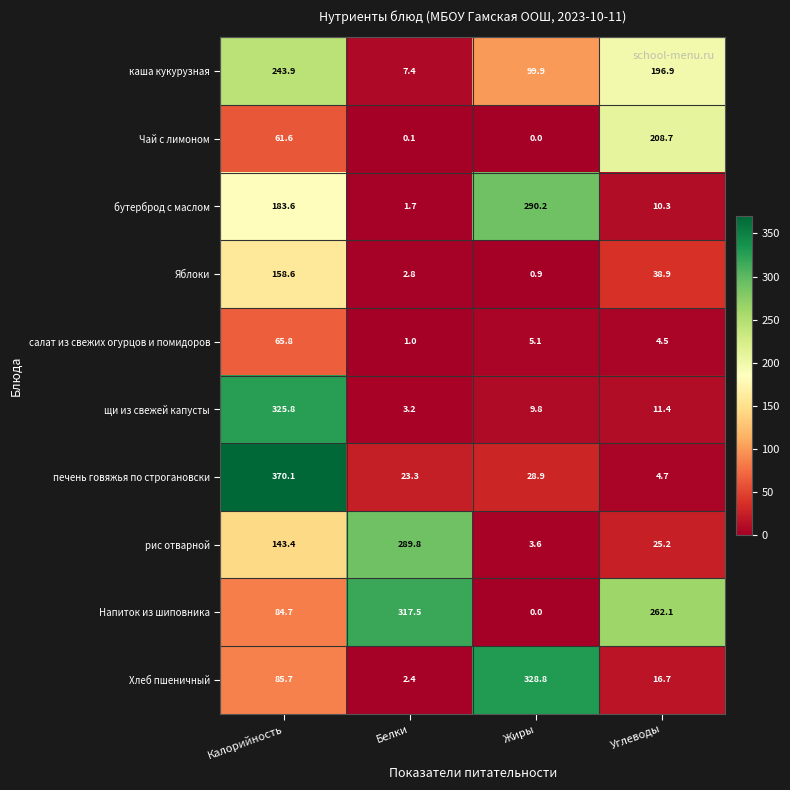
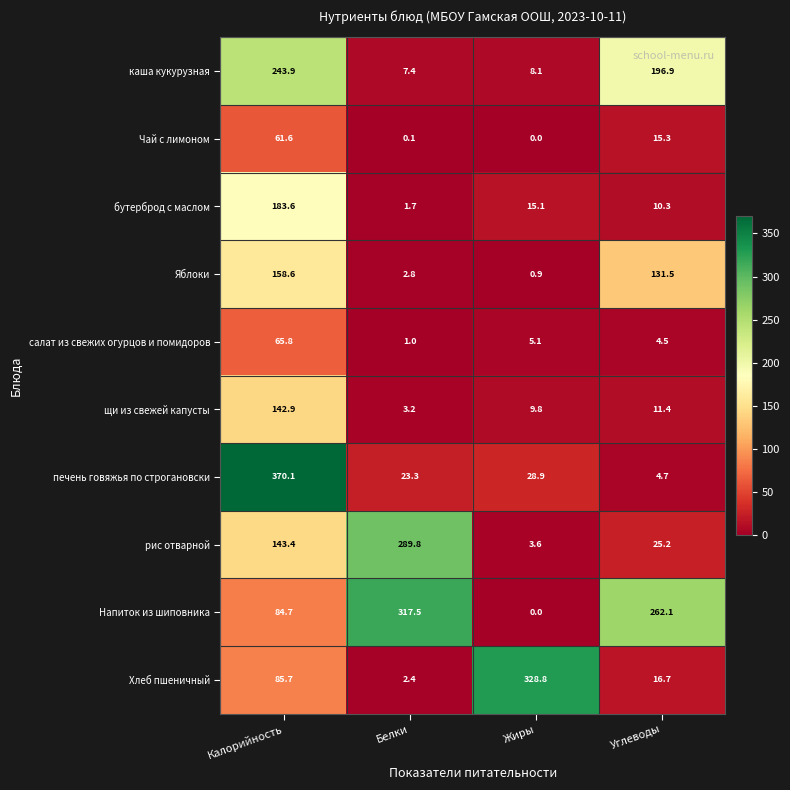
каша кукурузная, Жиры: 99.9 -> 8.1
Чай с лимоном, Углеводы: 208.7 -> 15.3
бутерброд с маслом, Жиры: 290.2 -> 15.1
Яблоки, Углеводы: 38.9 -> 131.5
щи из свежей капусты, Калорийность: 325.8 -> 142.9
